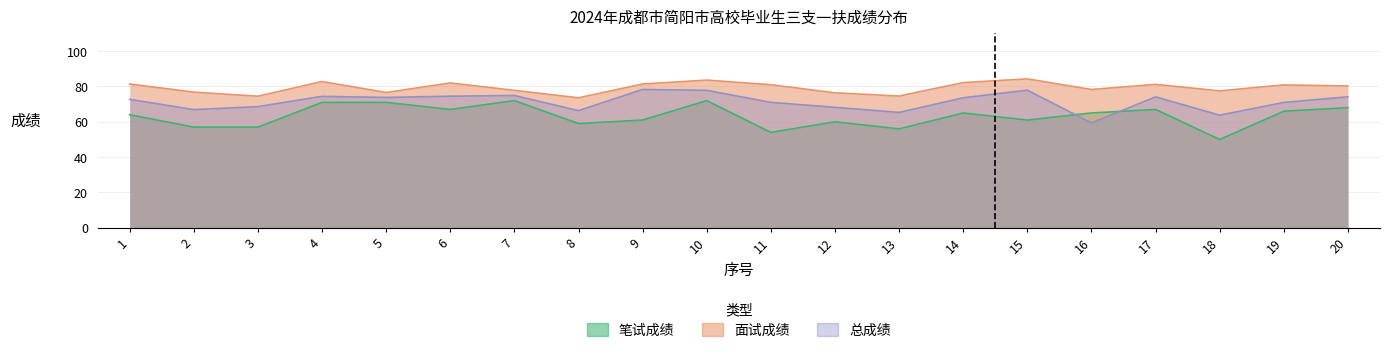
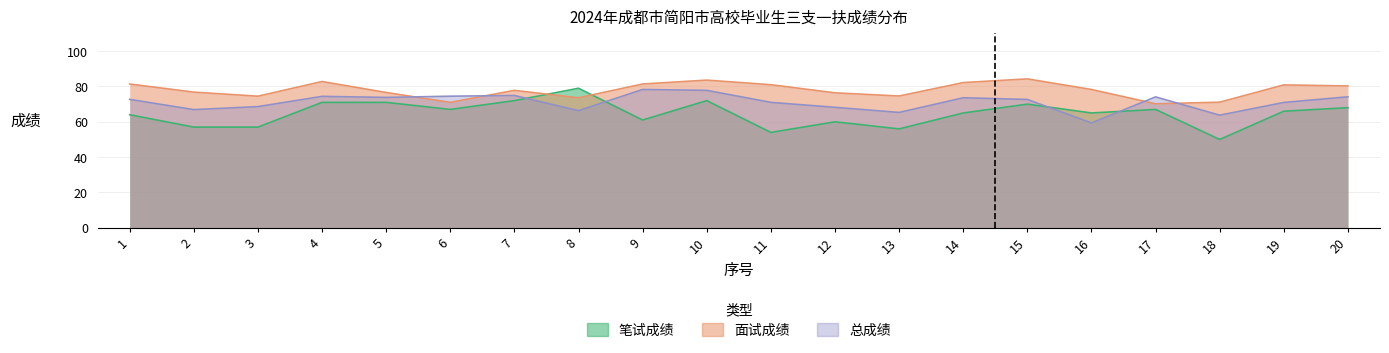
面试成绩, 6: 82 -> 71
笔试成绩, 8: 59 -> 79
笔试成绩, 15: 61 -> 70
总成绩, 15: 78 -> 73
面试成绩, 17: 81 -> 70
面试成绩, 18: 78 -> 71
